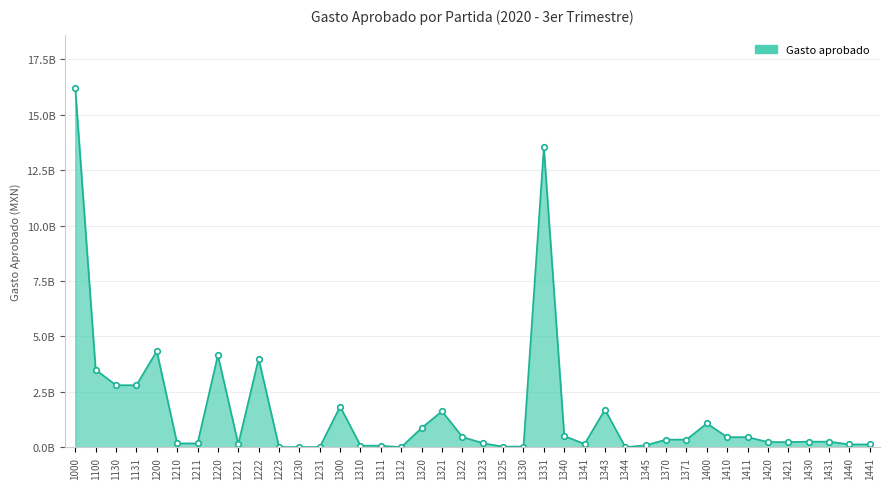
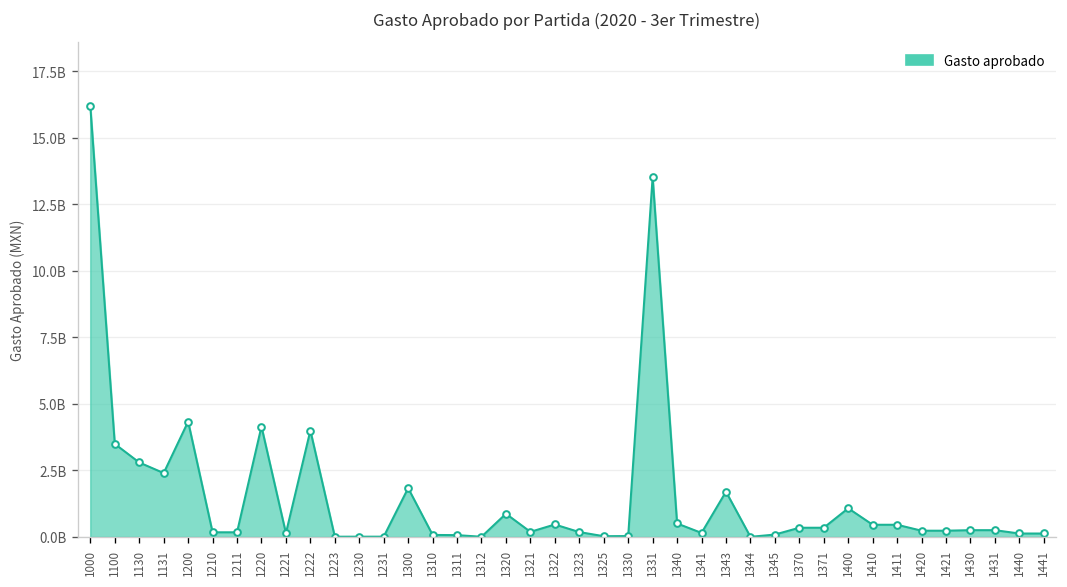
1131: 2800000000 -> 2400000000
1321: 1600000000 -> 200000000
